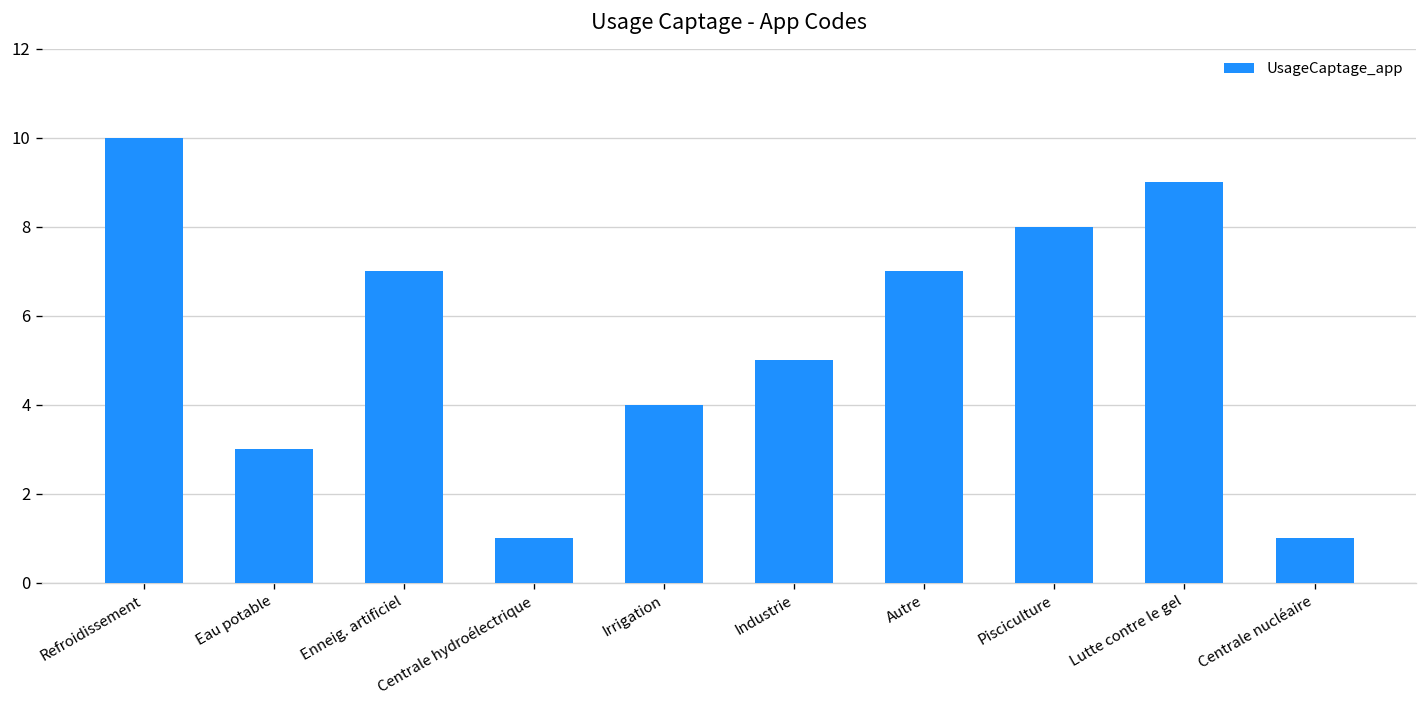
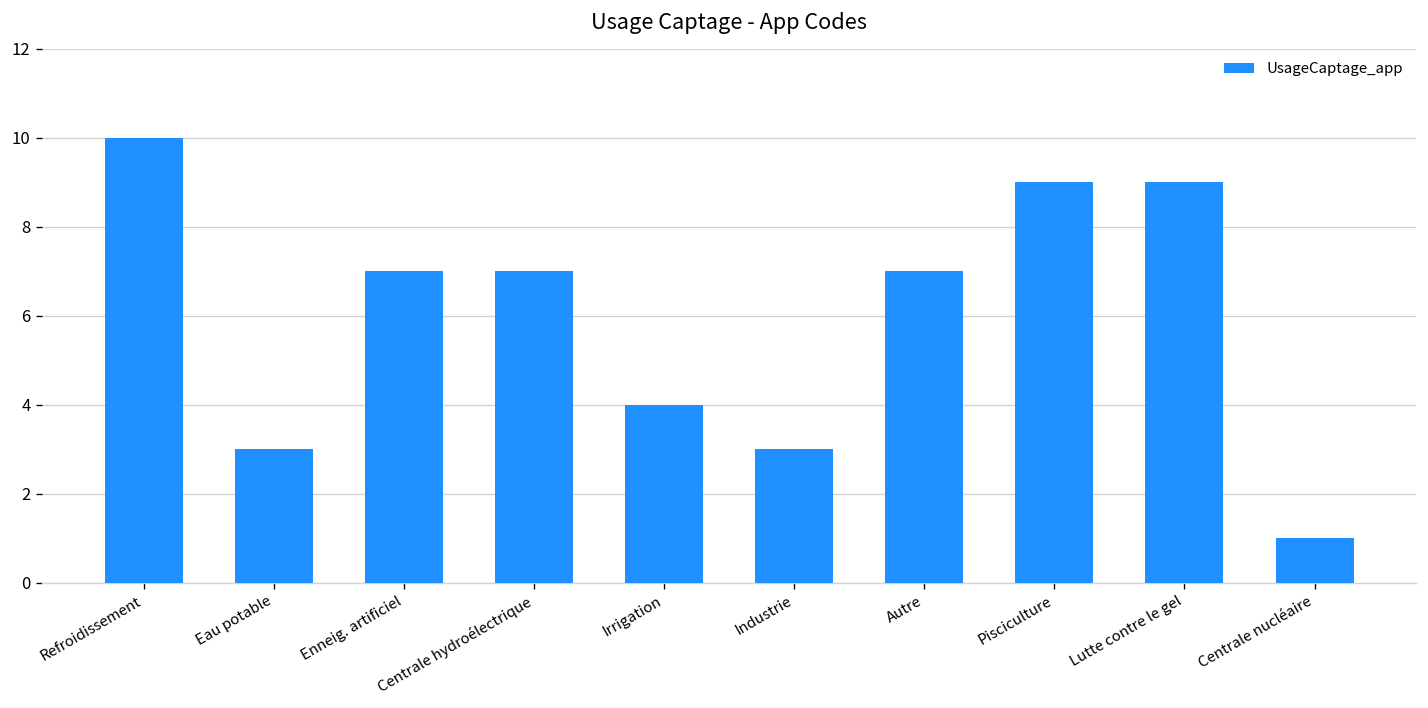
Centrale hydroélectrique: 1 -> 7
Industrie: 5 -> 3
Pisciculture: 8 -> 9
